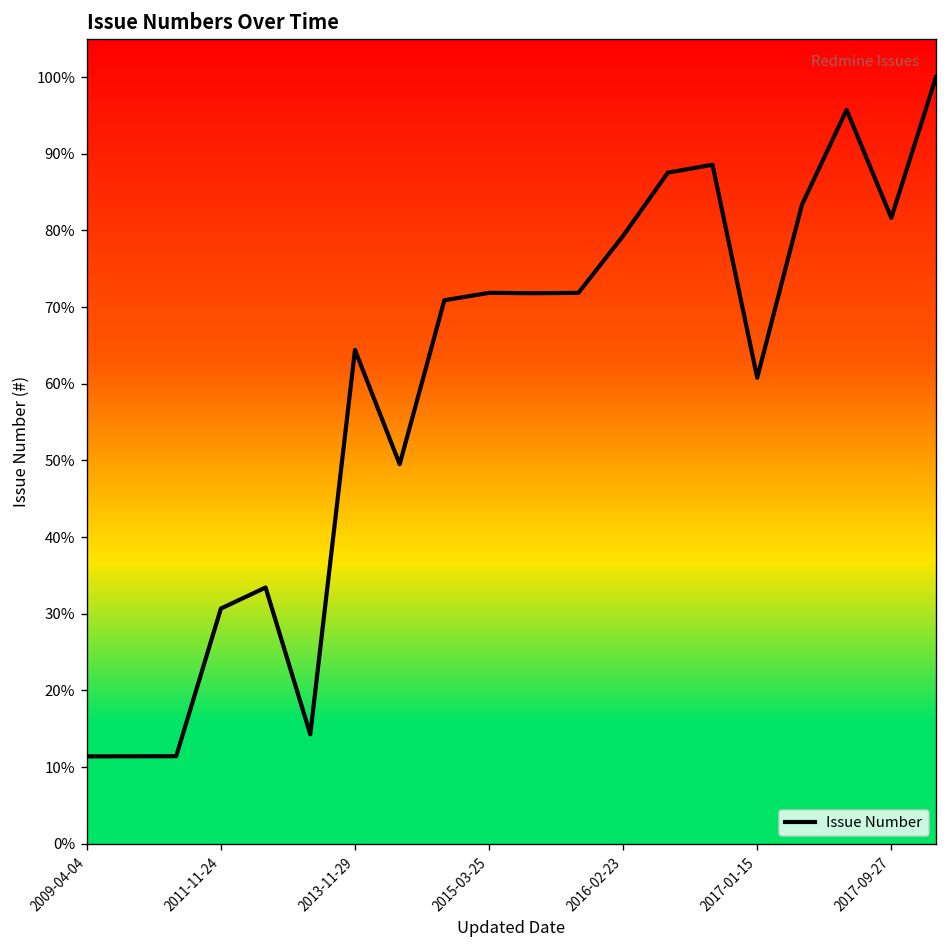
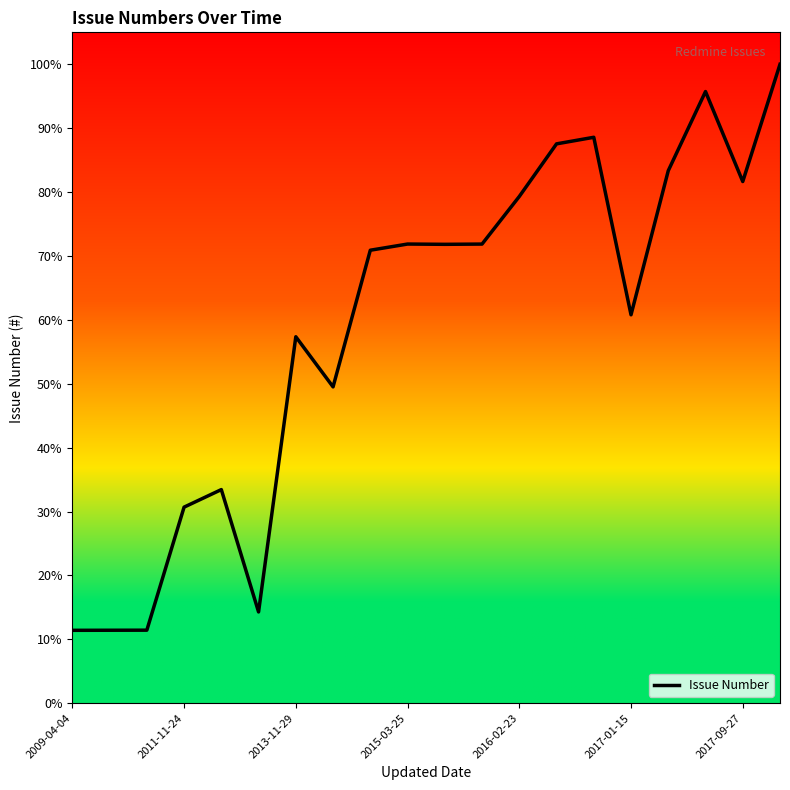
2013-11-29: 64% -> 57%
